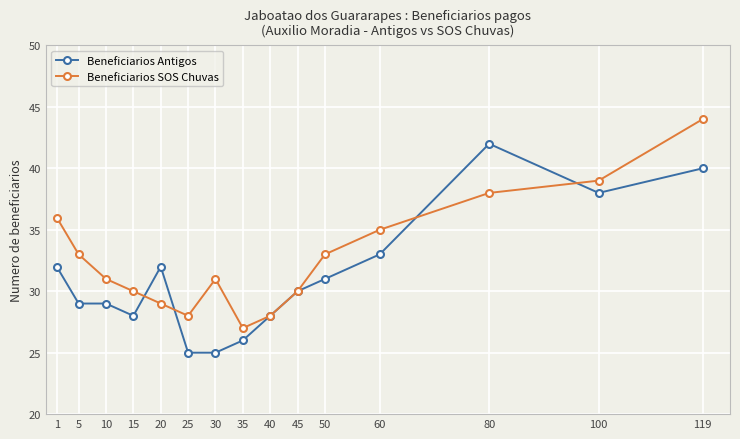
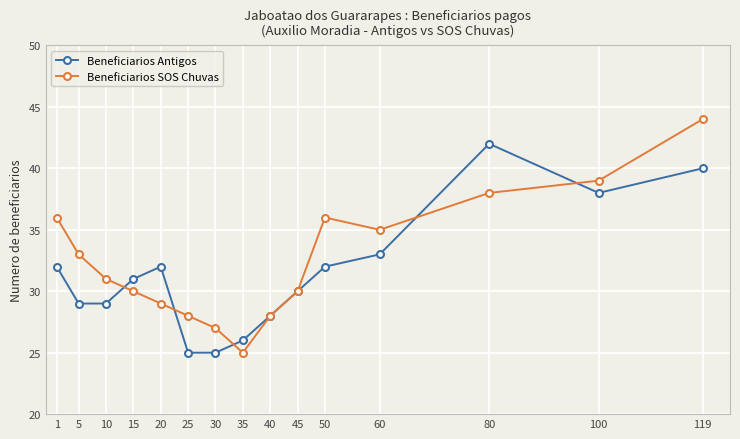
Beneficiarios Antigos, 15: 28 -> 31
Beneficiarios SOS Chuvas, 30: 31 -> 27
Beneficiarios SOS Chuvas, 35: 27 -> 25
Beneficiarios Antigos, 50: 31 -> 32
Beneficiarios SOS Chuvas, 50: 33 -> 36
